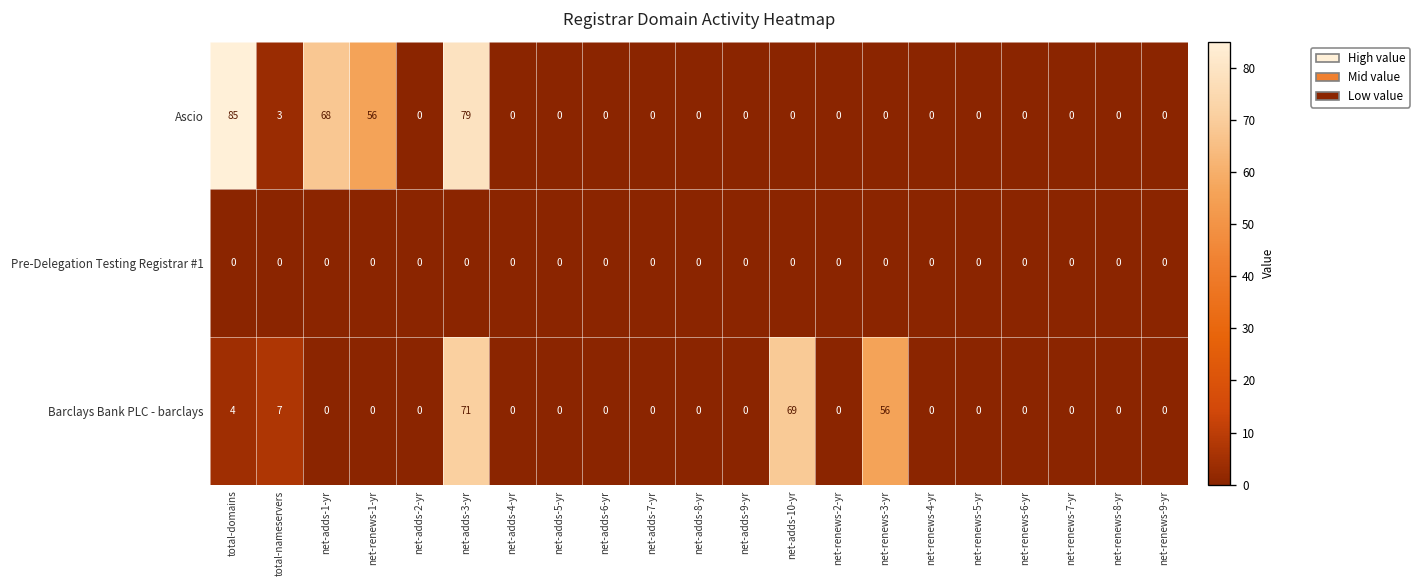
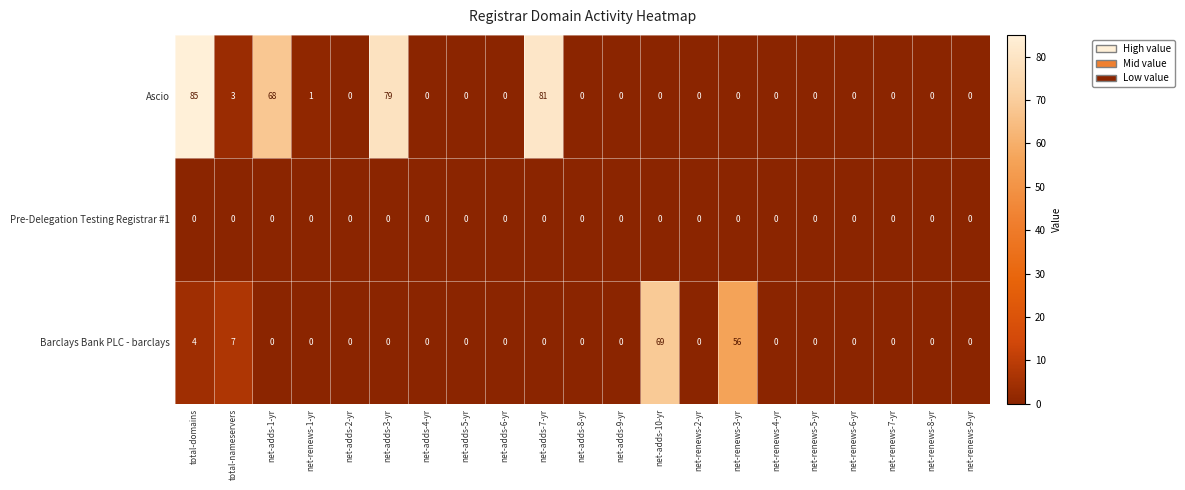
Ascio, net-renews-1-yr: 56 -> 1
Ascio, net-adds-7-yr: 0 -> 81
Barclays Bank PLC - barclays, net-adds-3-yr: 71 -> 0
